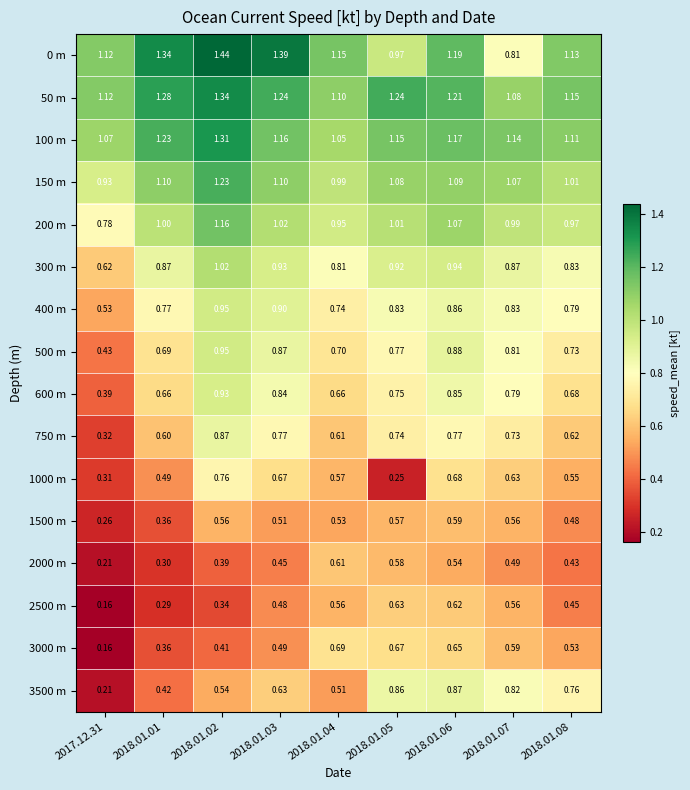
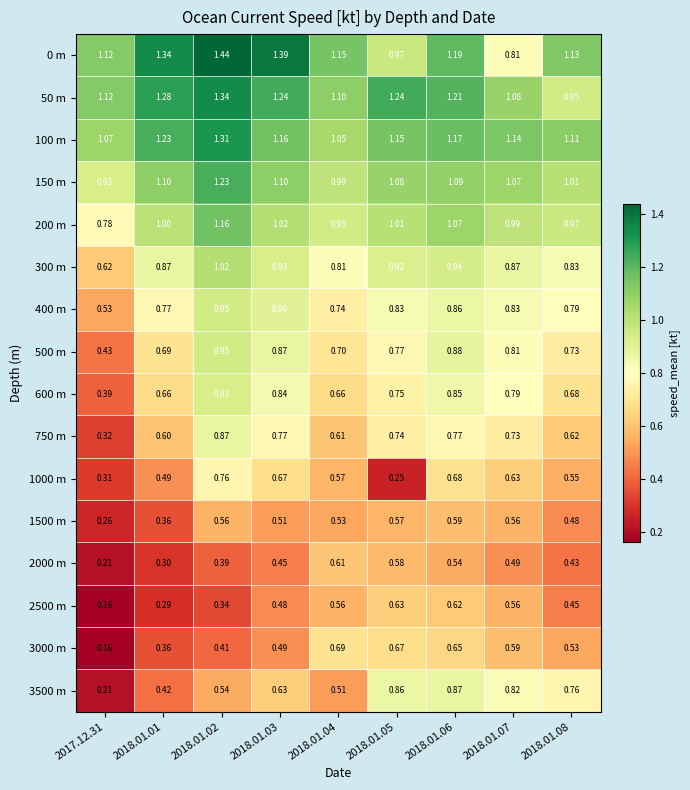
50 m, 2018.01.08: 1.15 -> 0.95
